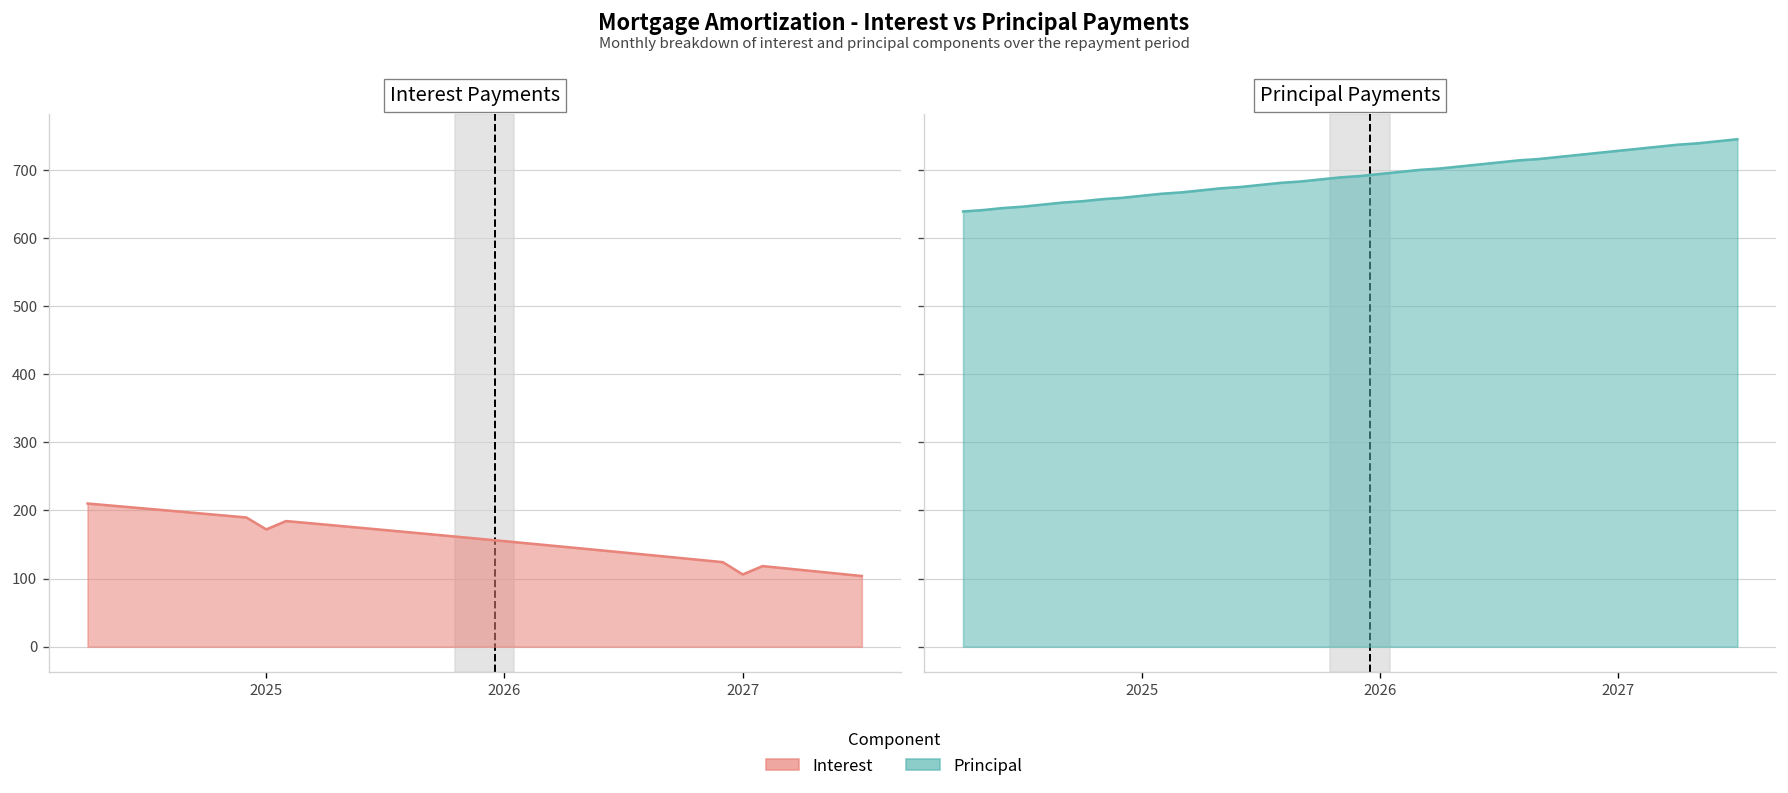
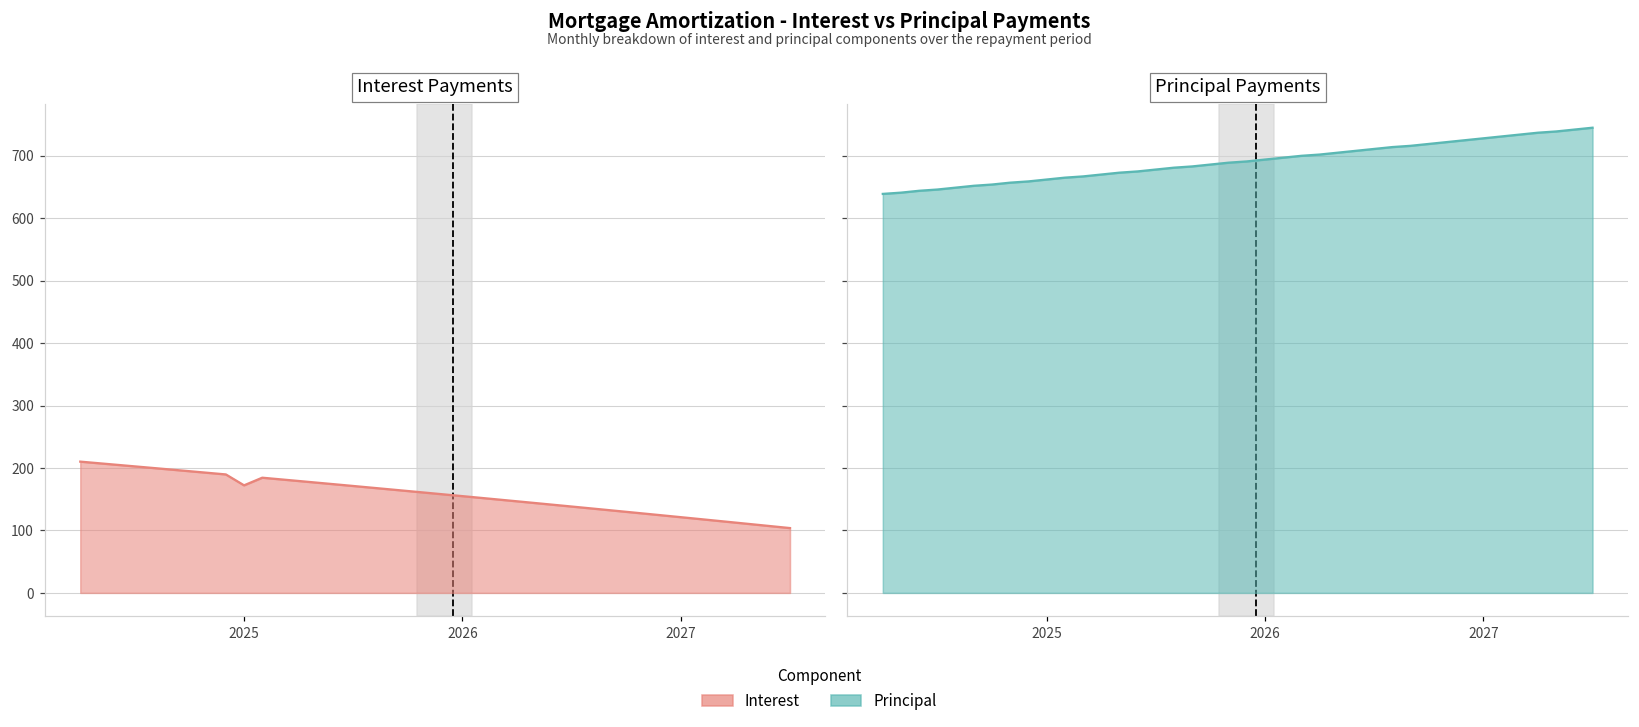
Interest Payments, 2027: 110 -> 120
